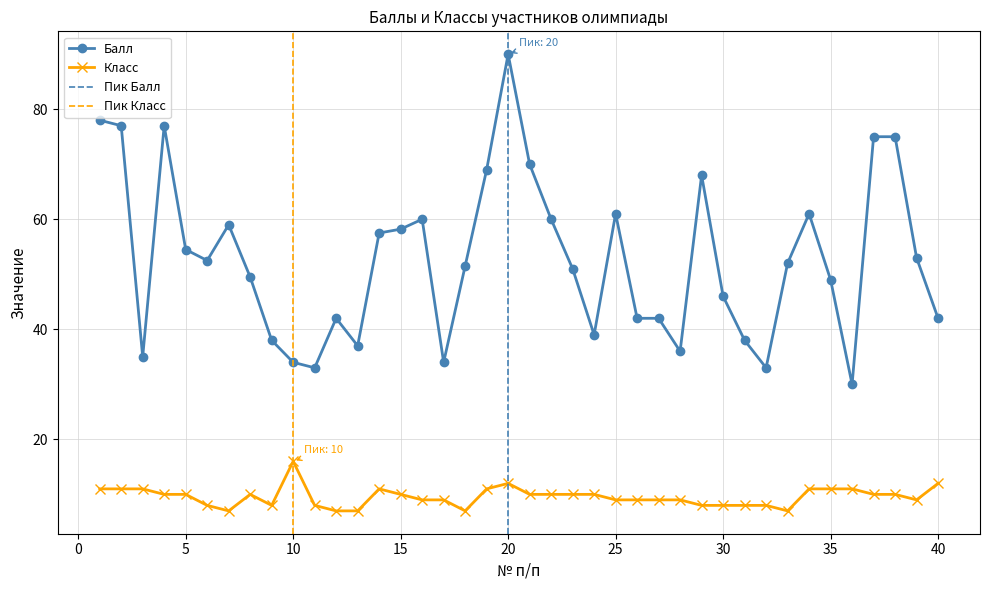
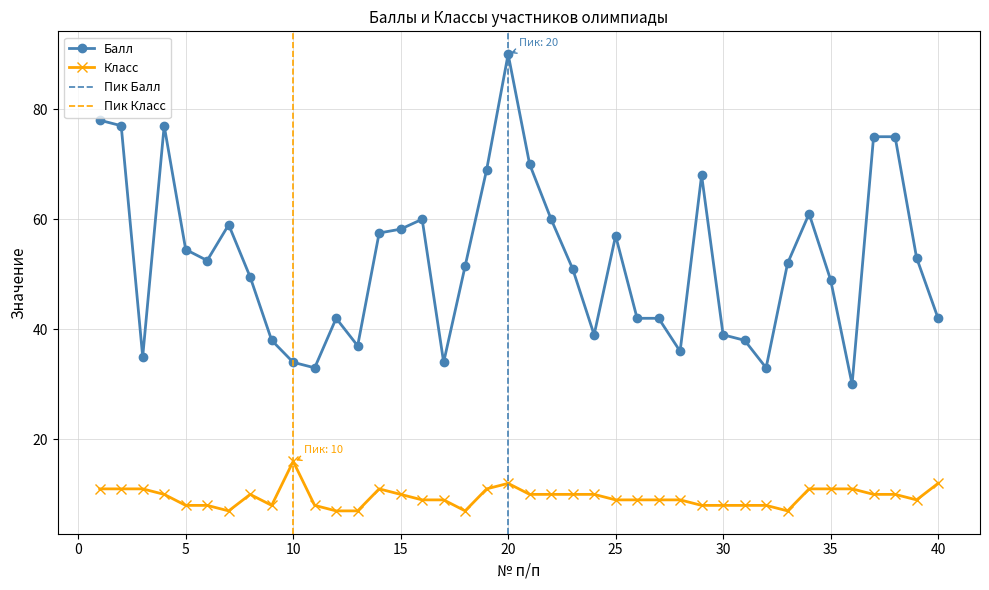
Класс, 5: 10 -> 8
Балл, 25: 61 -> 57
Балл, 30: 46 -> 39
